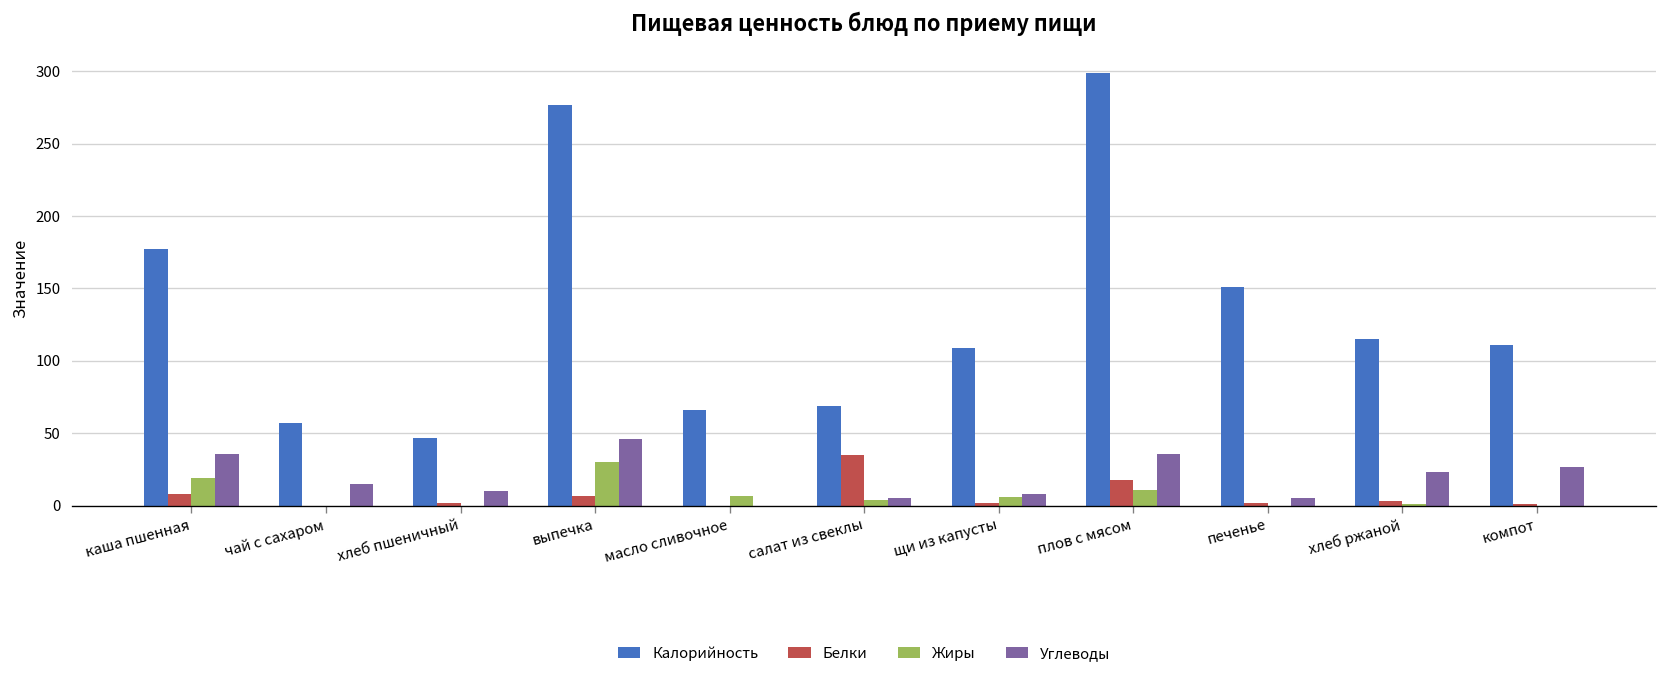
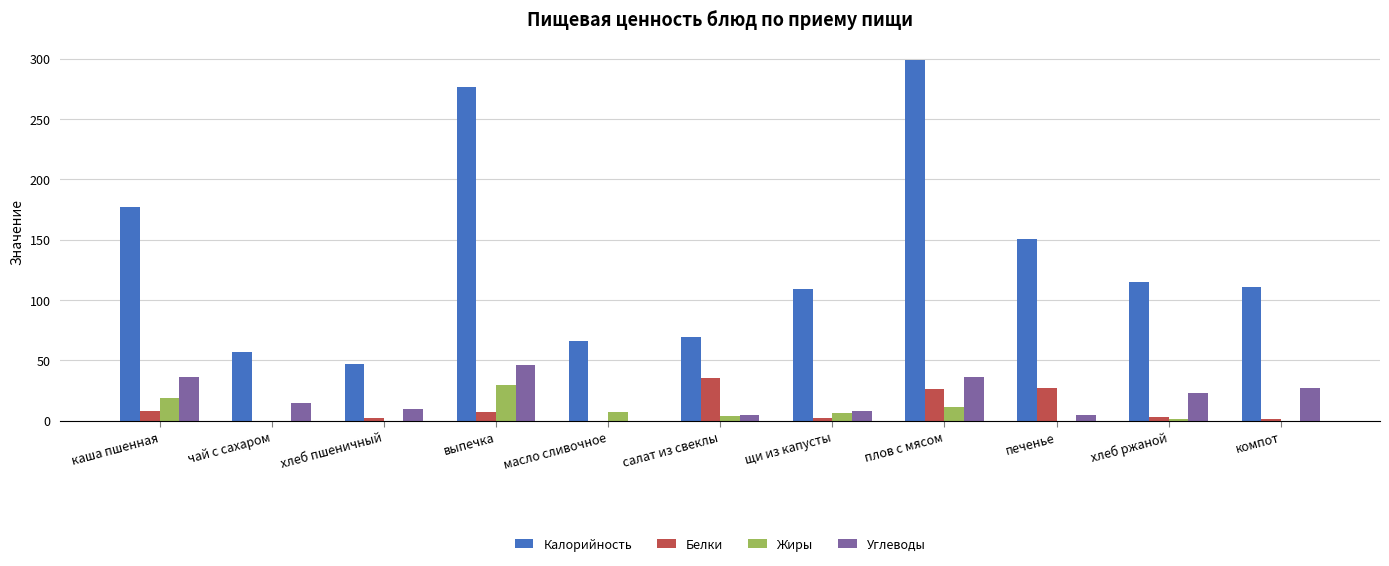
Белки, плов с мясом: 18 -> 26
Белки, печенье: 2 -> 27
